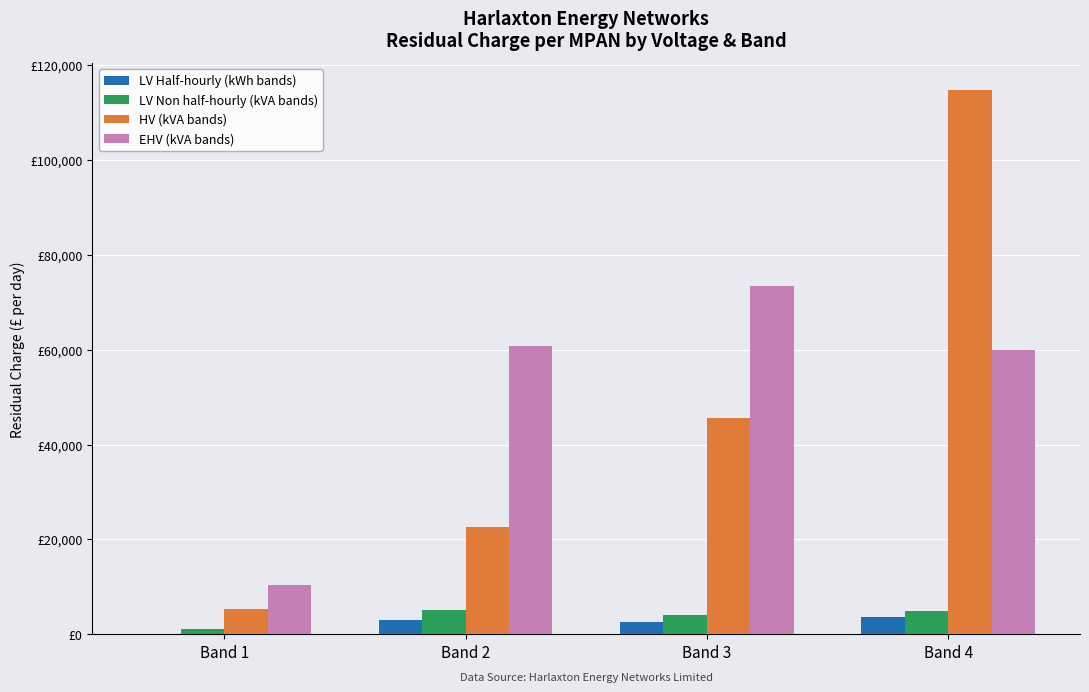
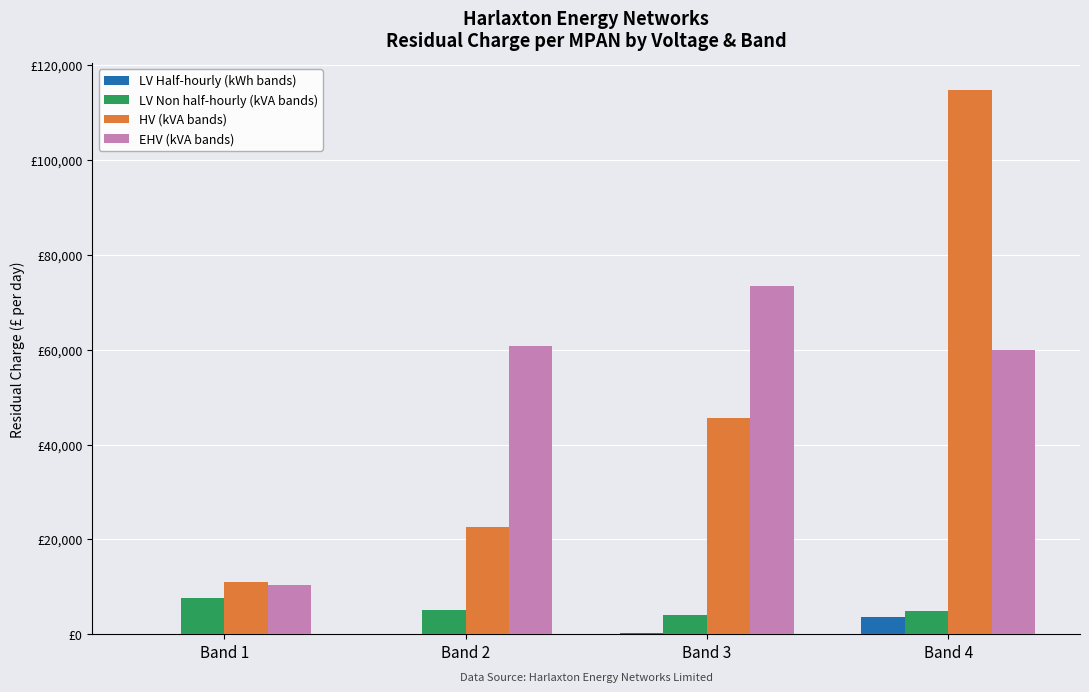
LV Non half-hourly (kVA bands), Band 1: £1,000 -> £8,000
HV (kVA bands), Band 1: £5,000 -> £11,000
LV Half-hourly (kWh bands), Band 2: £3,000 -> £0
LV Half-hourly (kWh bands), Band 3: £3,000 -> £0
